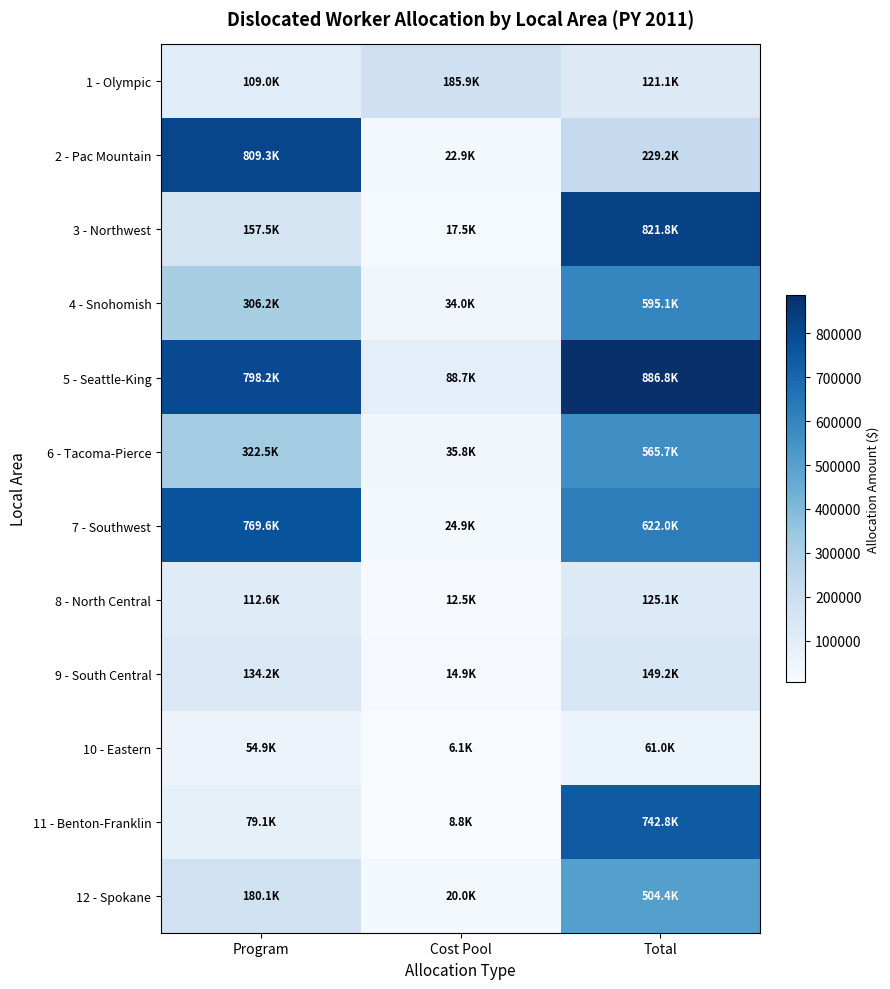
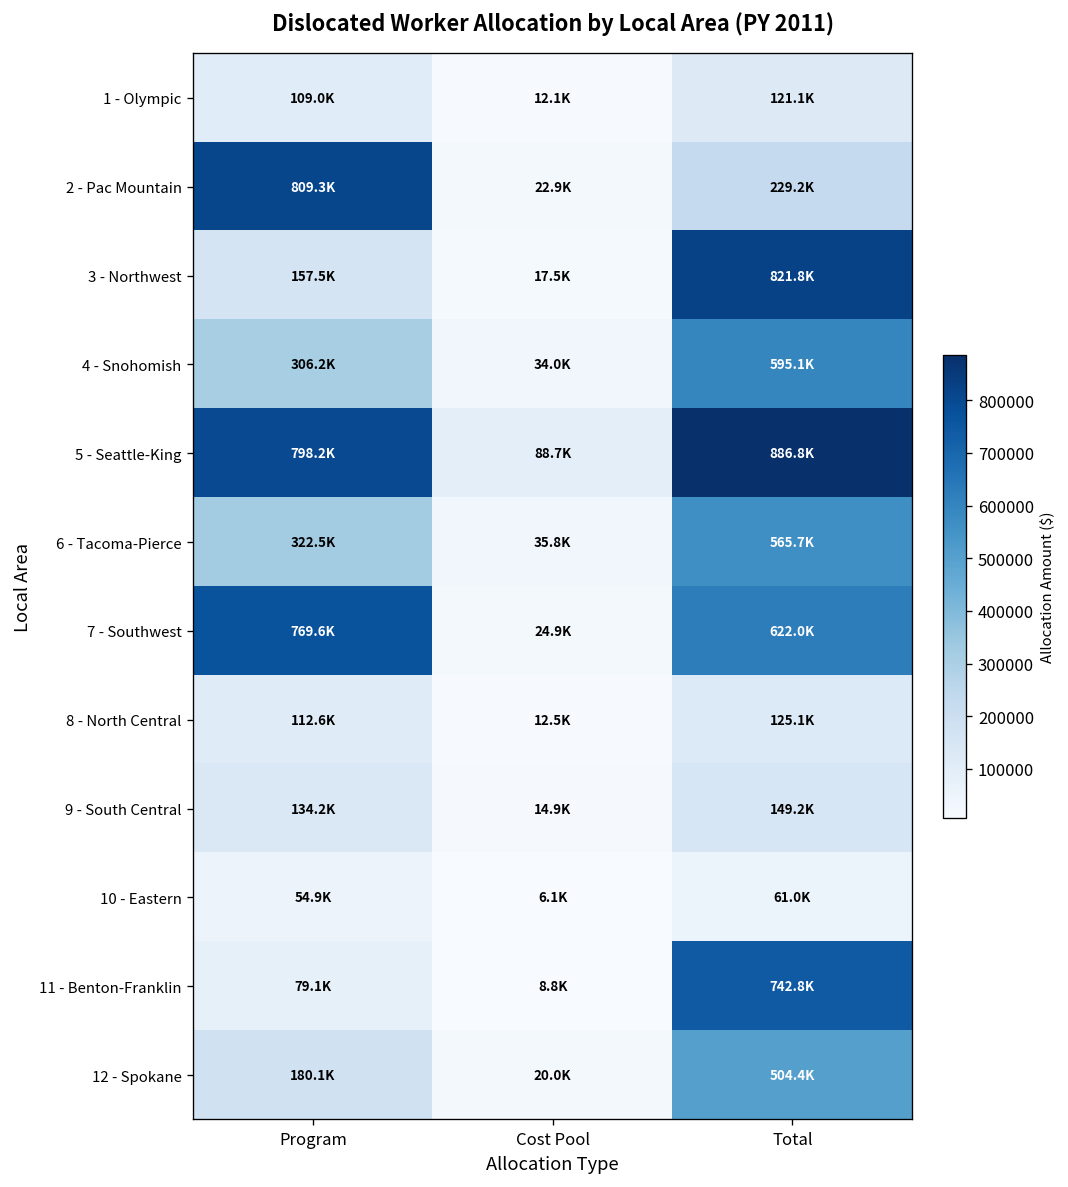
1 - Olympic, Cost Pool: 185.9K -> 12.1K
